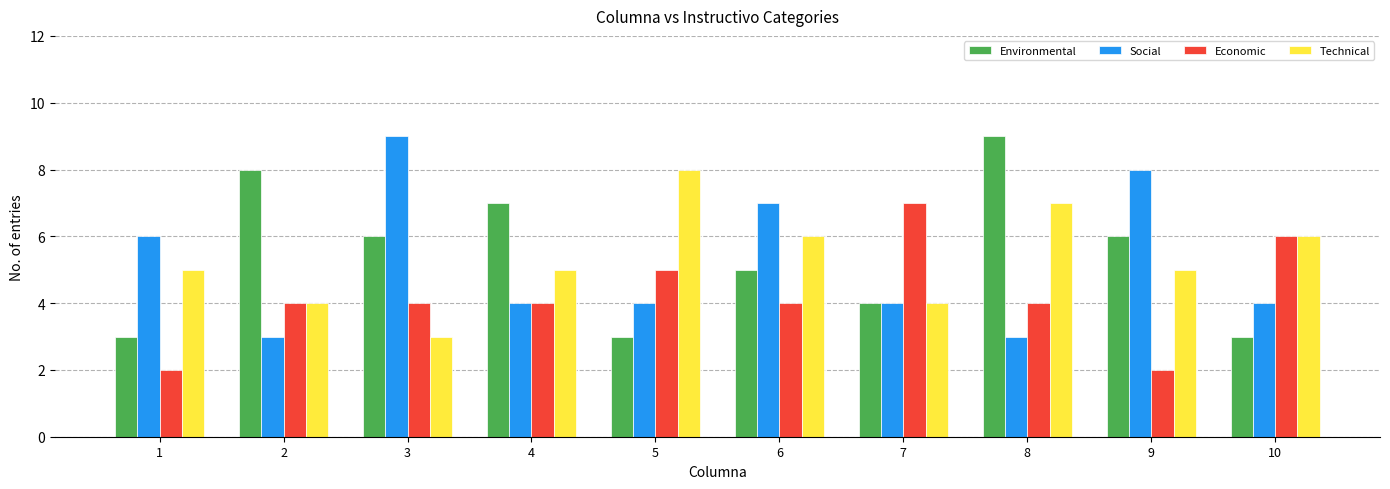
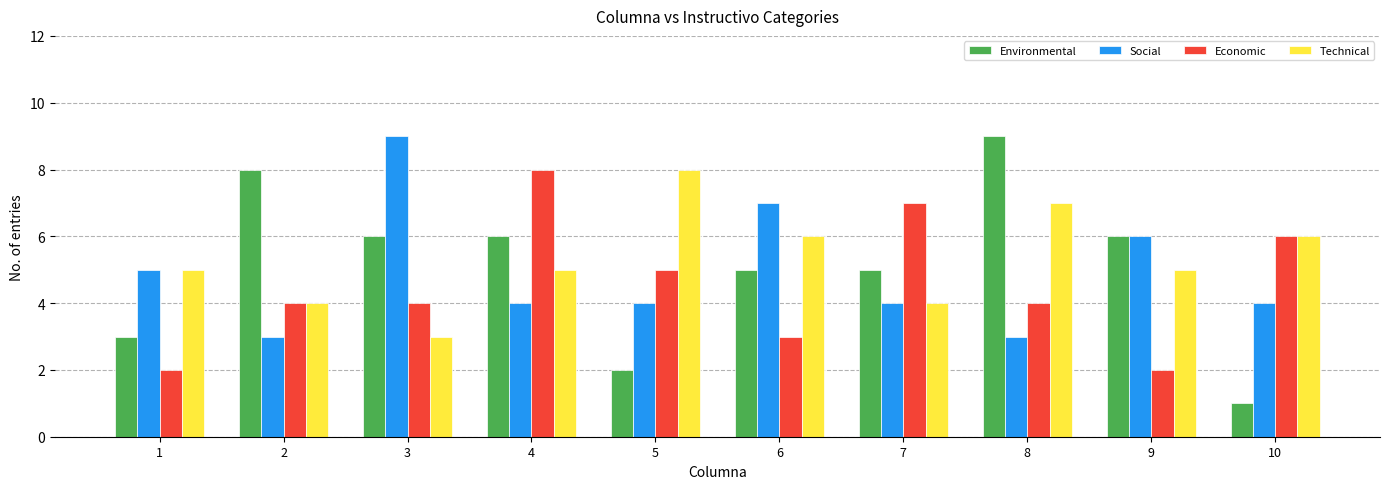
Social, 1: 6 -> 5
Environmental, 4: 7 -> 6
Economic, 4: 4 -> 8
Environmental, 5: 3 -> 2
Economic, 6: 4 -> 3
Environmental, 7: 4 -> 5
Social, 9: 8 -> 6
Environmental, 10: 3 -> 1
